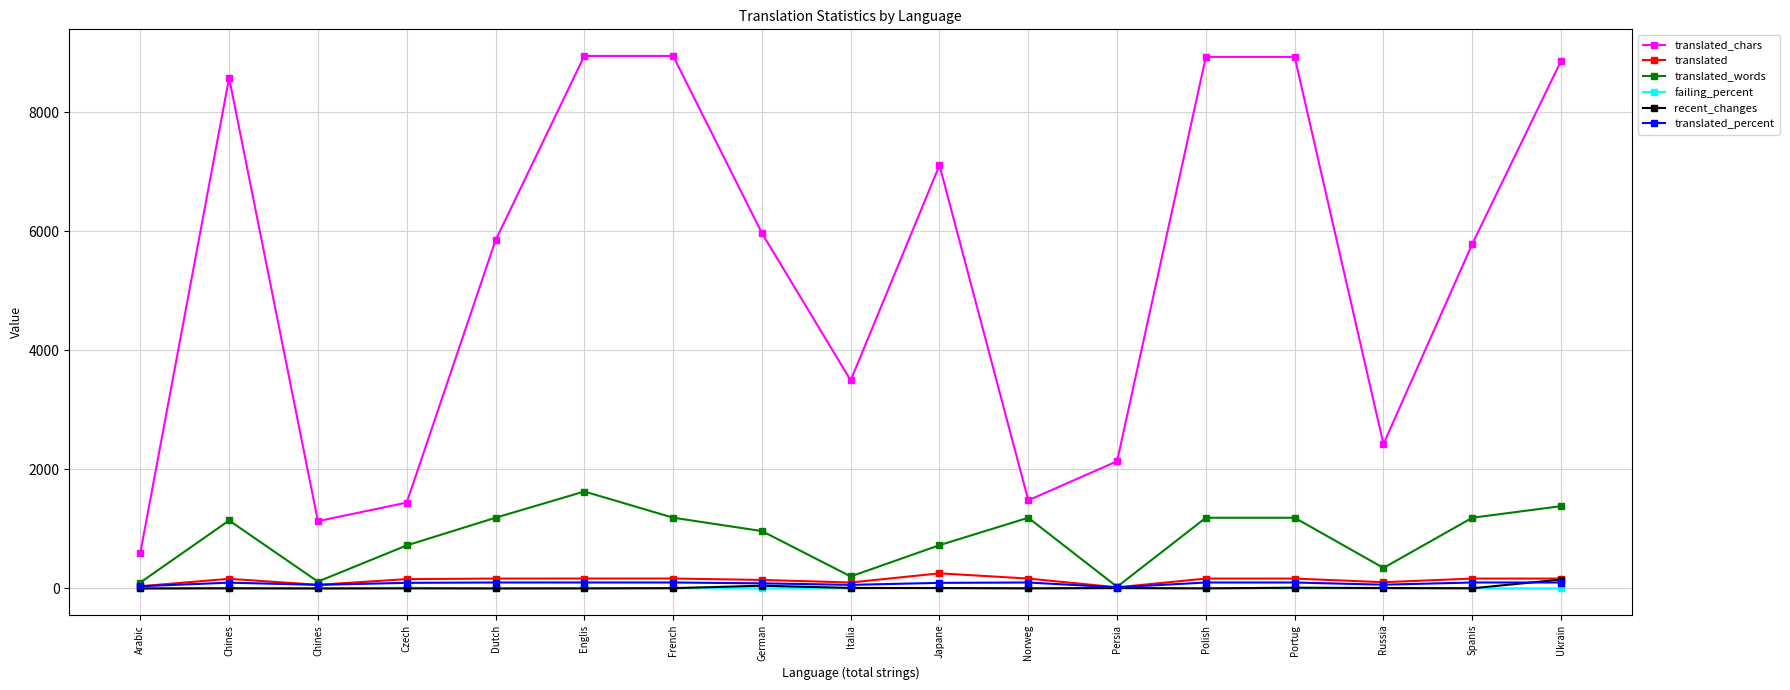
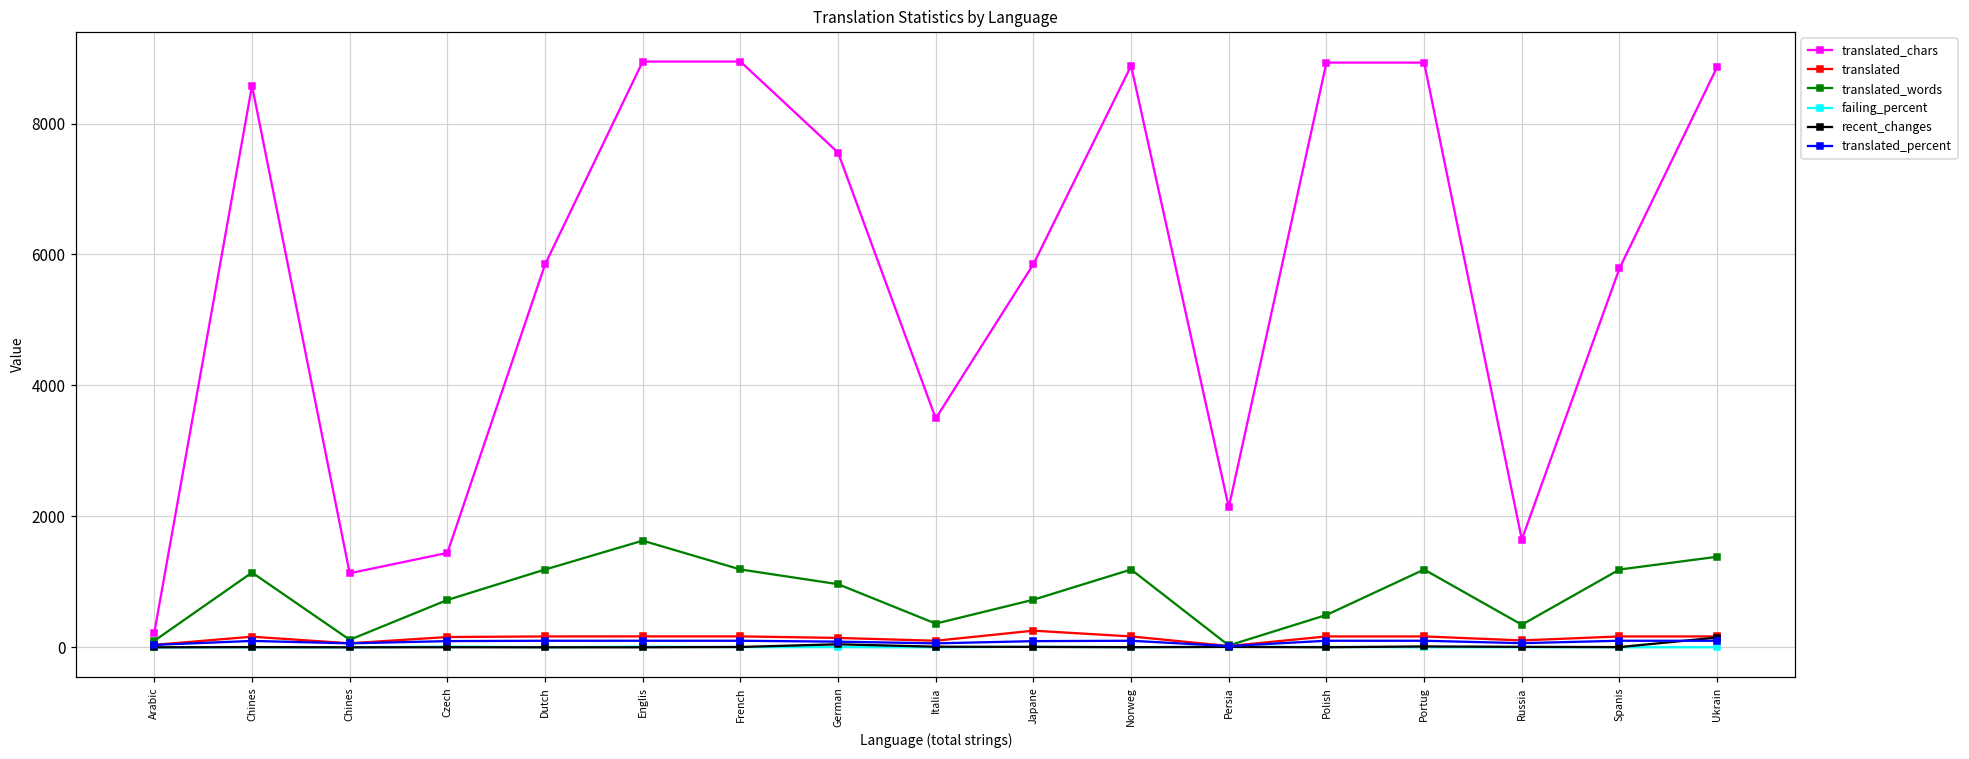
translated_chars, Arabic: 600 -> 200
translated_chars, German: 6000 -> 7600
translated_words, Italia: 200 -> 400
translated_chars, Japane: 7100 -> 5900
translated_chars, Norweg: 1500 -> 8900
translated_words, Polish: 1200 -> 500
translated_chars, Russia: 2400 -> 1600
